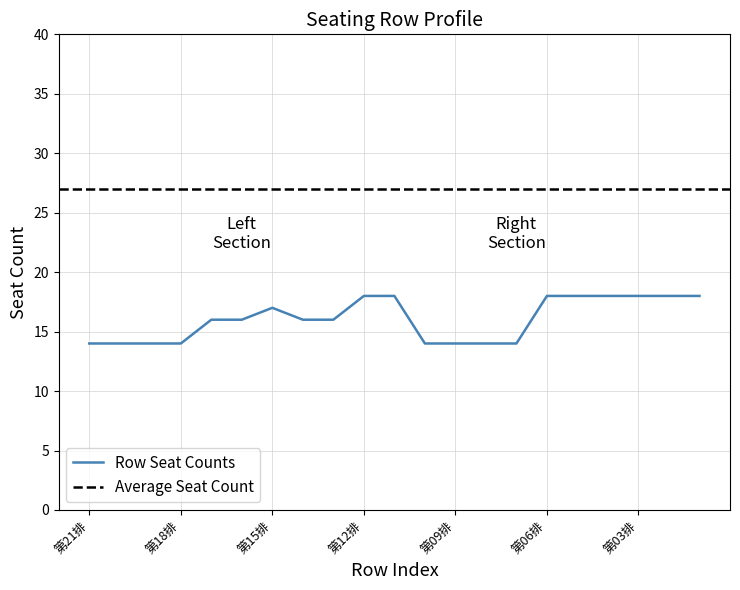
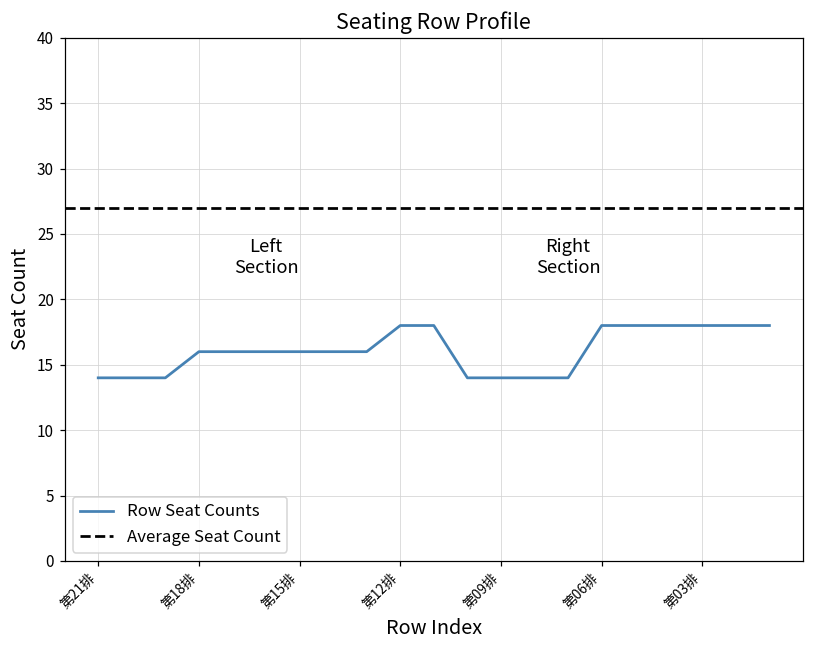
第18排: 14 -> 16
第15排: 17 -> 16
